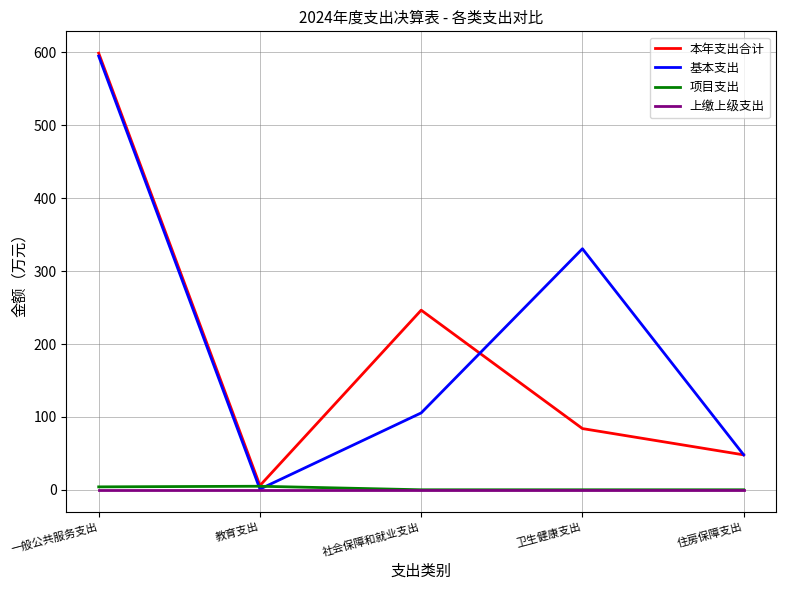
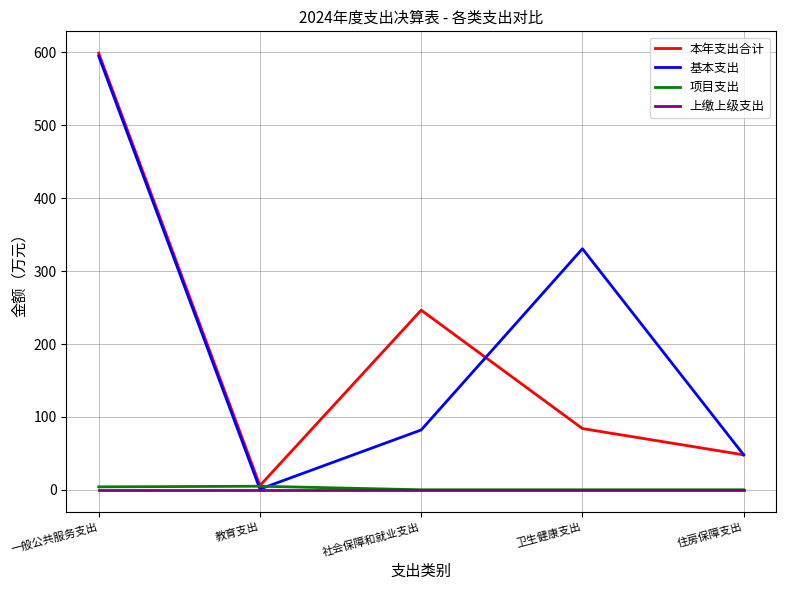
基本支出, 社会保障和就业支出: 110 -> 80
